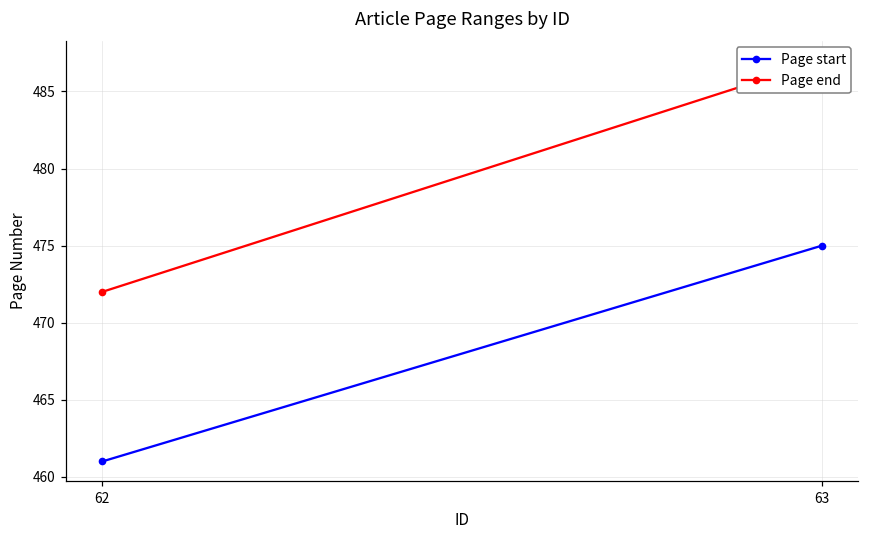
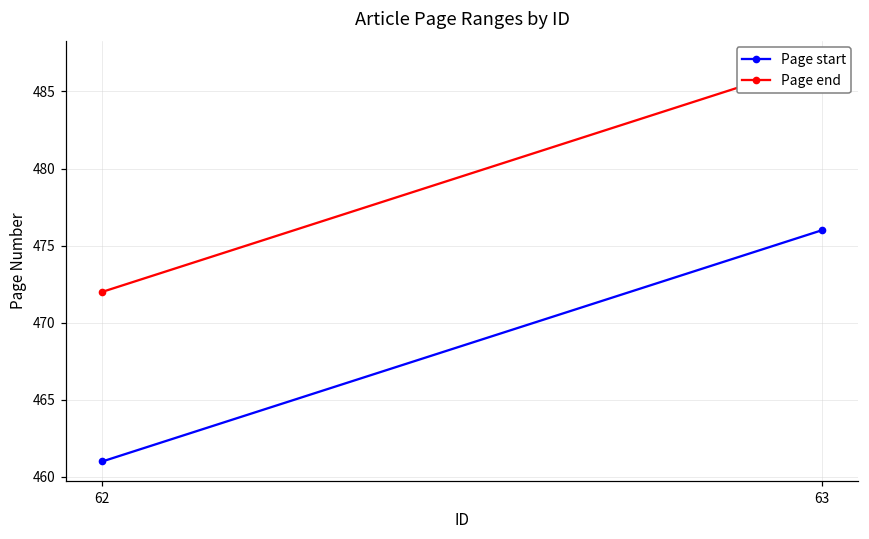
Page start, 63: 475 -> 476
